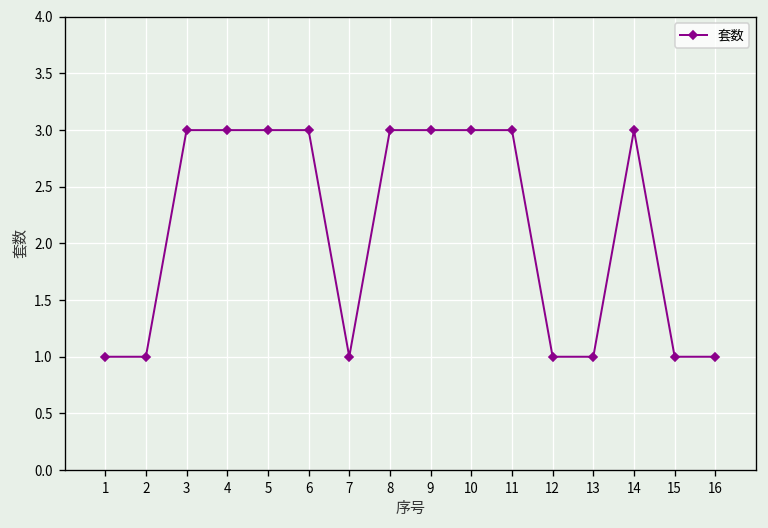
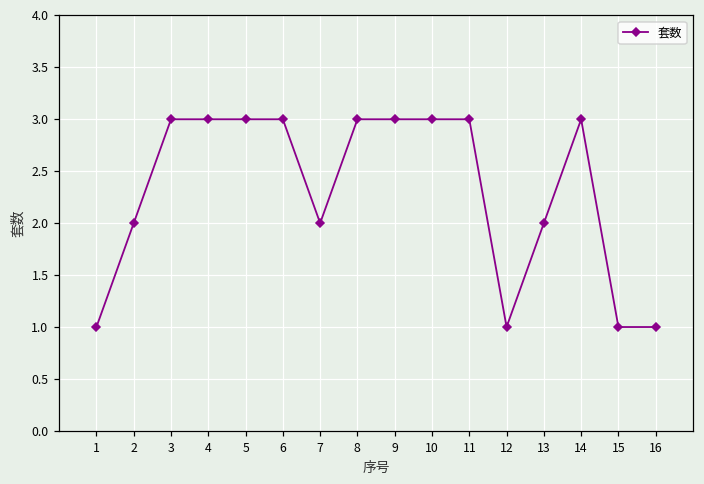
2: 1 -> 2
7: 1 -> 2
13: 1 -> 2
